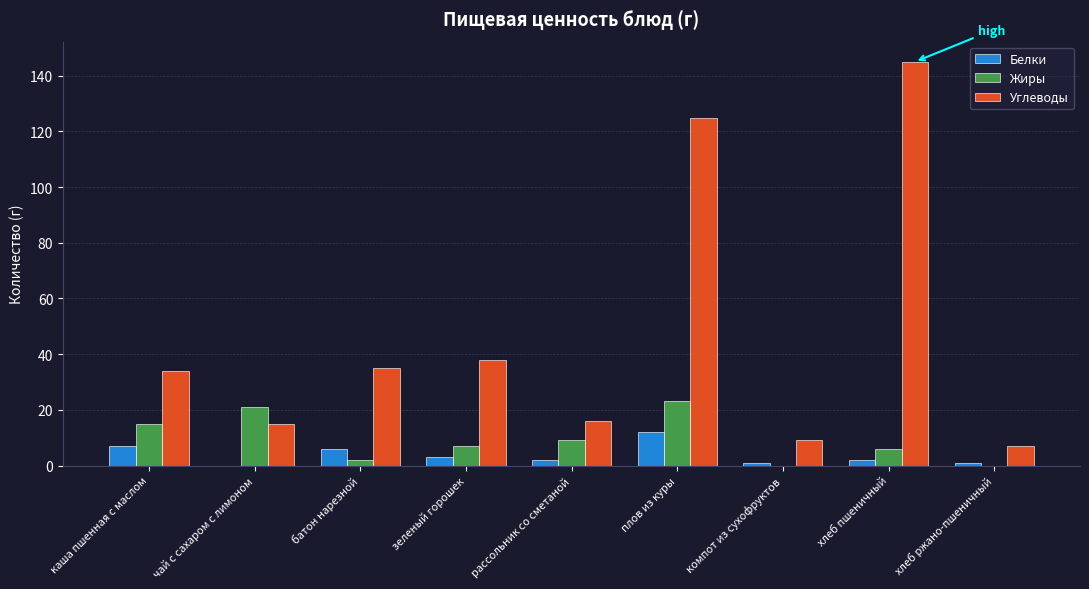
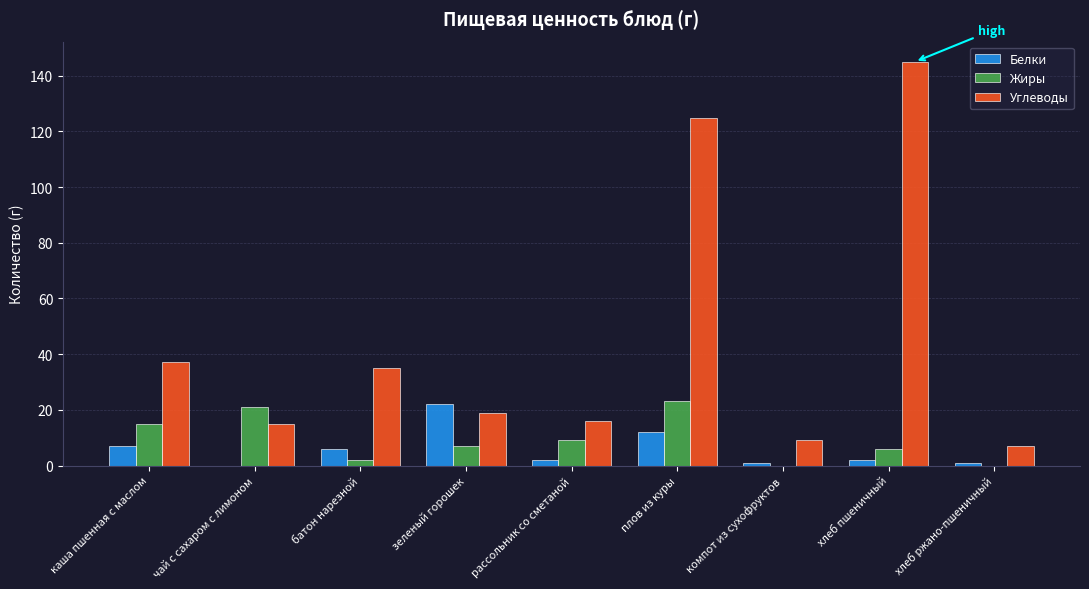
Углеводы, каша пшенная с маслом: 34 -> 37
Белки, зеленый горошек: 3 -> 22
Углеводы, зеленый горошек: 38 -> 19
